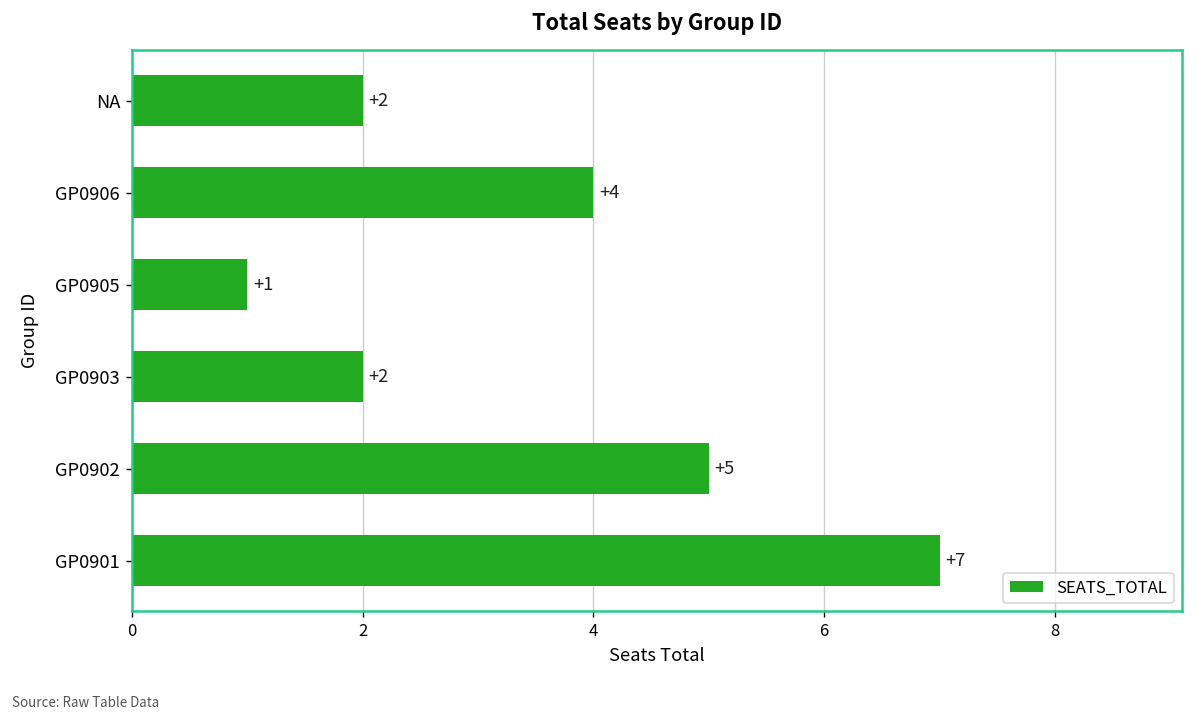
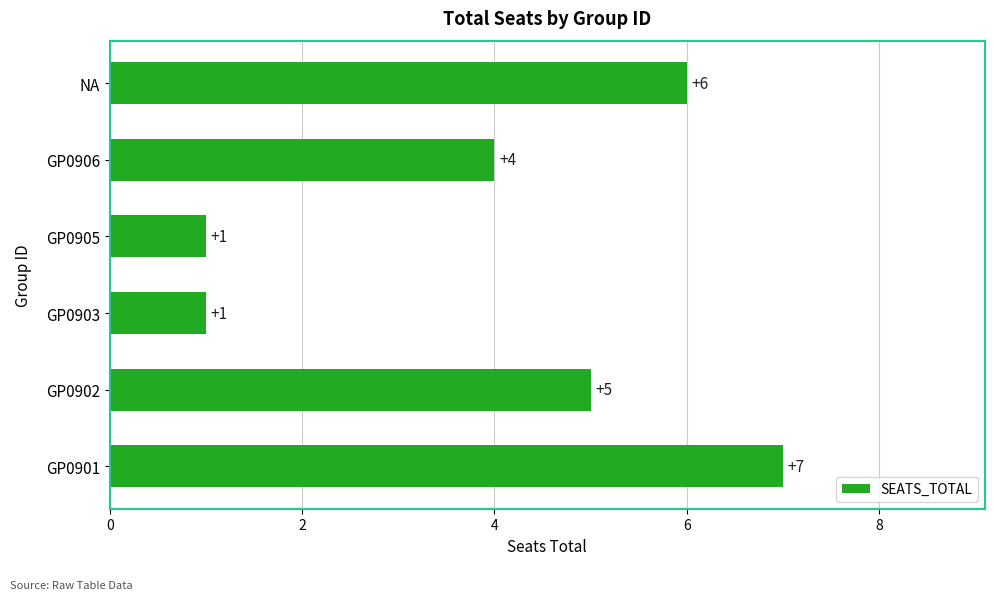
NA: +2 -> +6
GP0903: +2 -> +1
